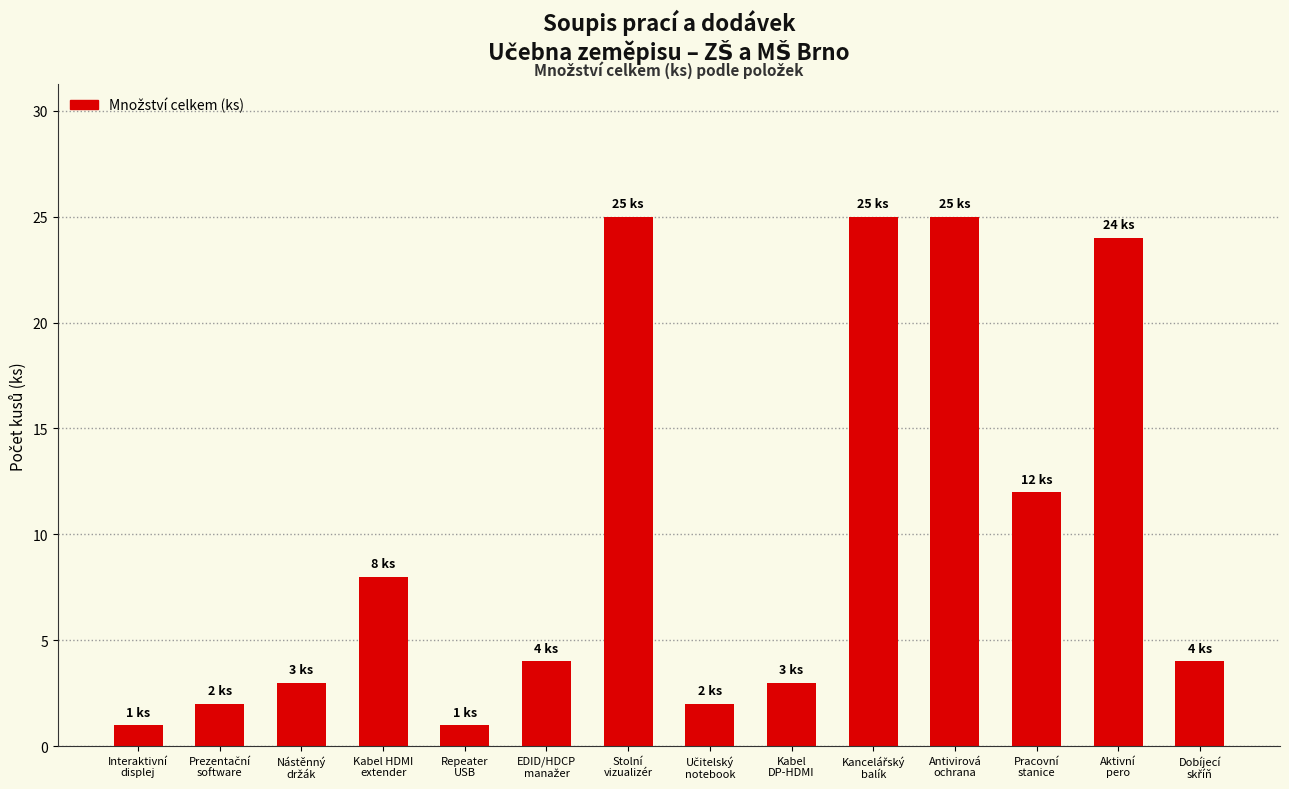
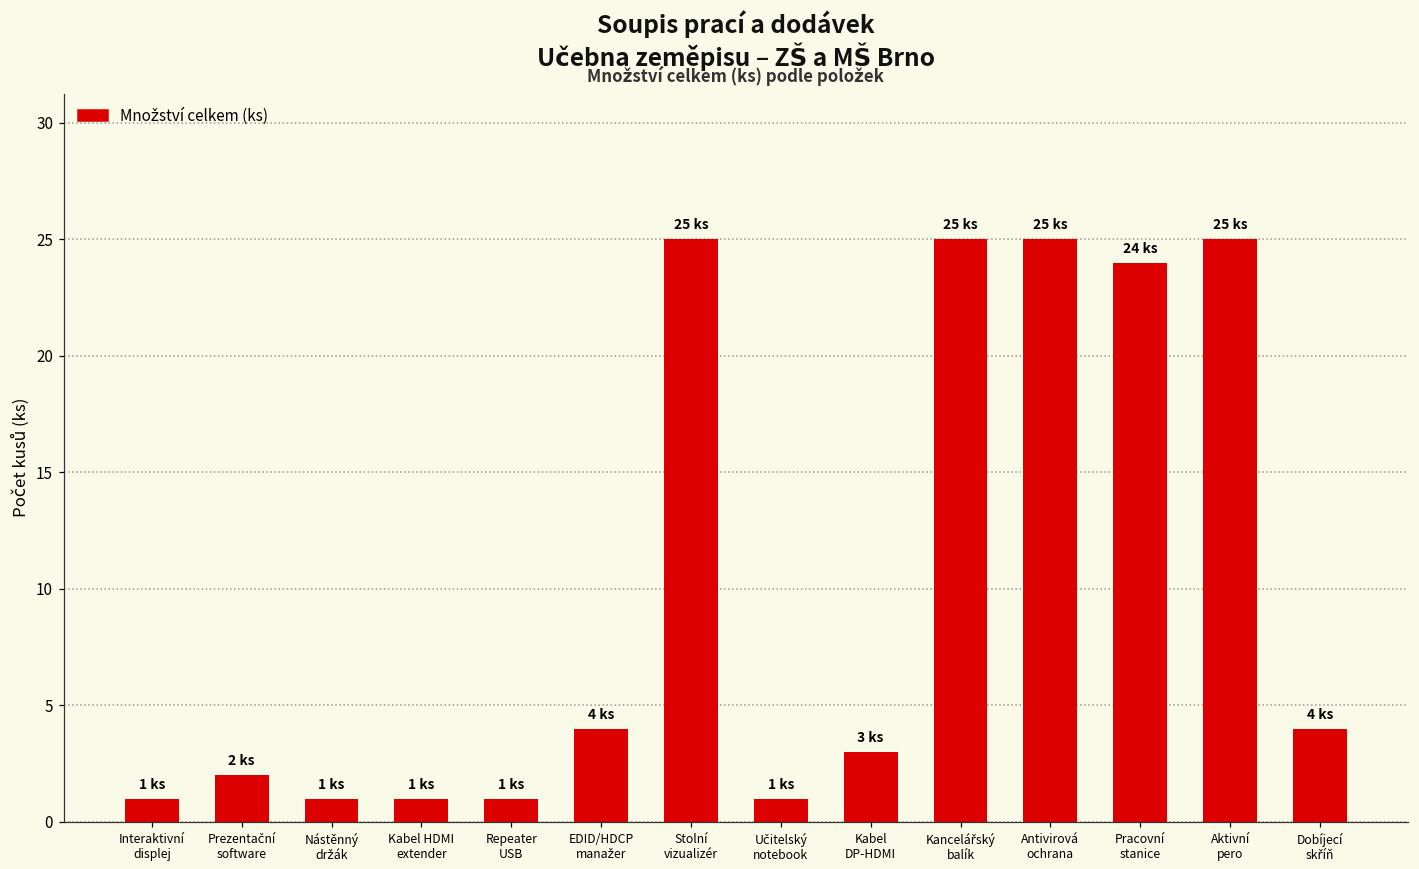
Nástěnný držák: 3 -> 1
Kabel HDMI extender: 8 -> 1
Učitelský notebook: 2 -> 1
Pracovní stanice: 12 -> 24
Aktivní pero: 24 -> 25
